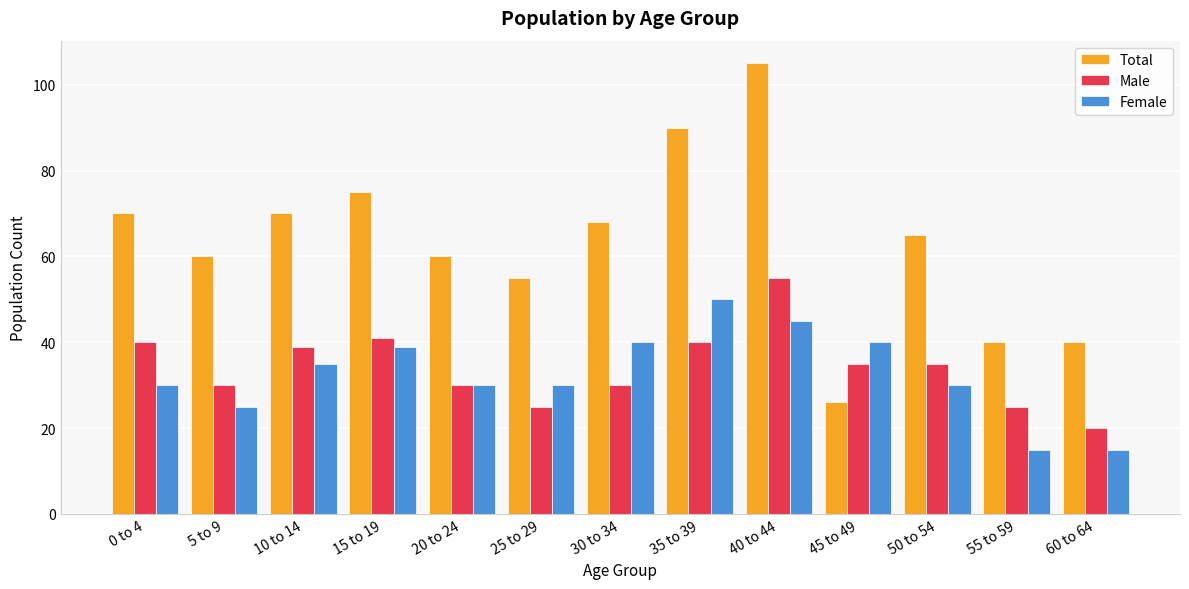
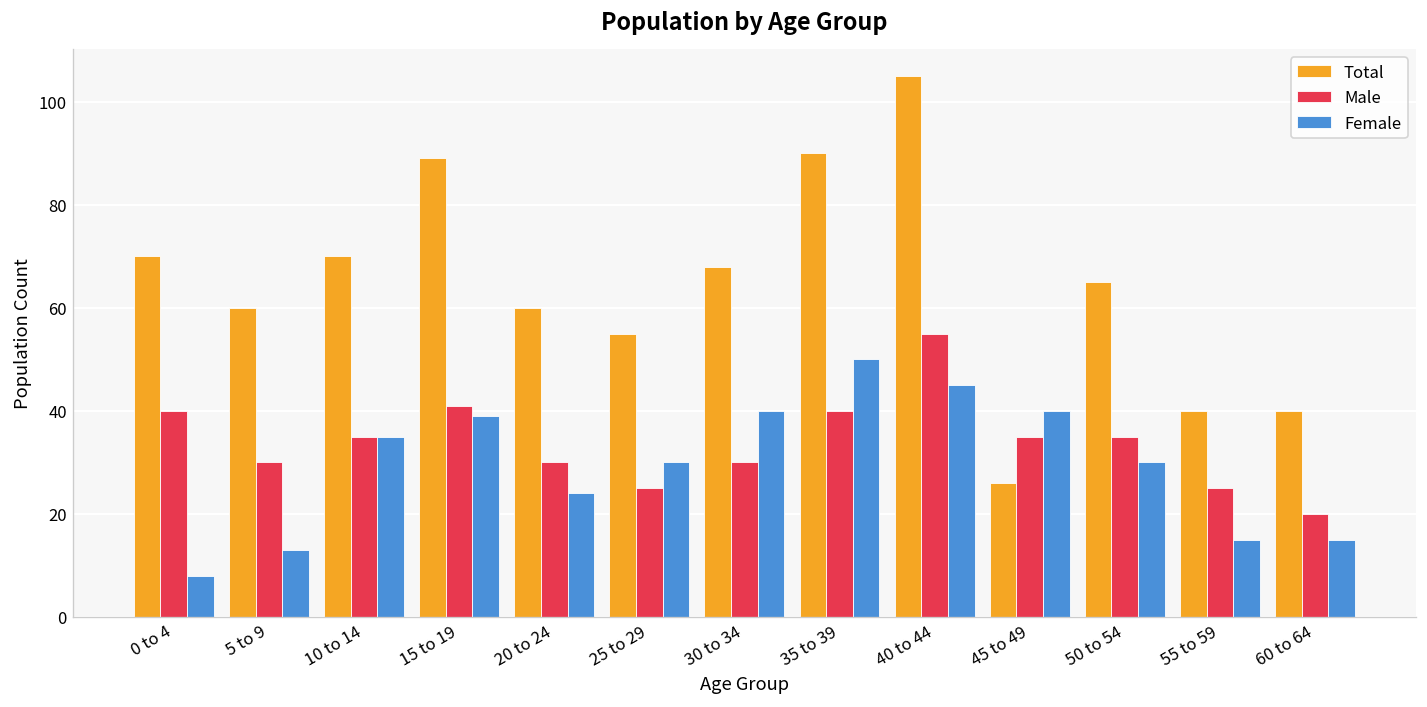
Female, 0 to 4: 30 -> 8
Female, 5 to 9: 25 -> 13
Male, 10 to 14: 39 -> 35
Total, 15 to 19: 75 -> 89
Female, 20 to 24: 30 -> 24
